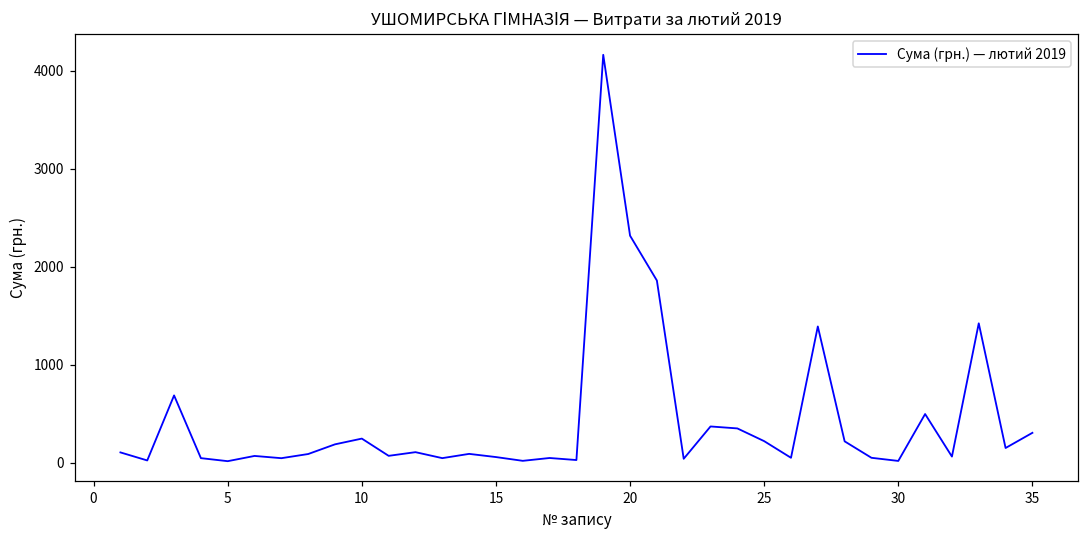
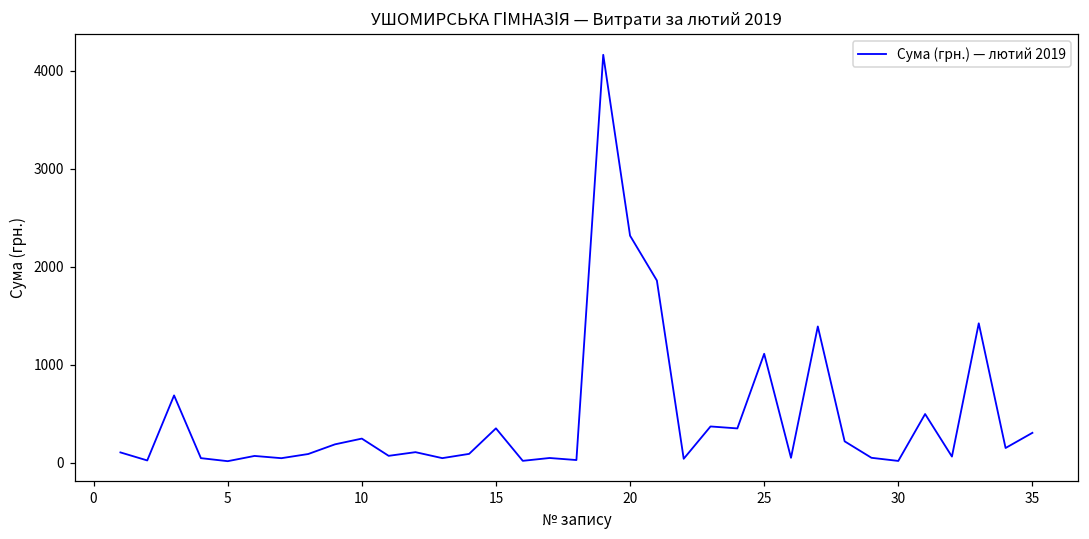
15: 100 -> 400
25: 200 -> 1100
